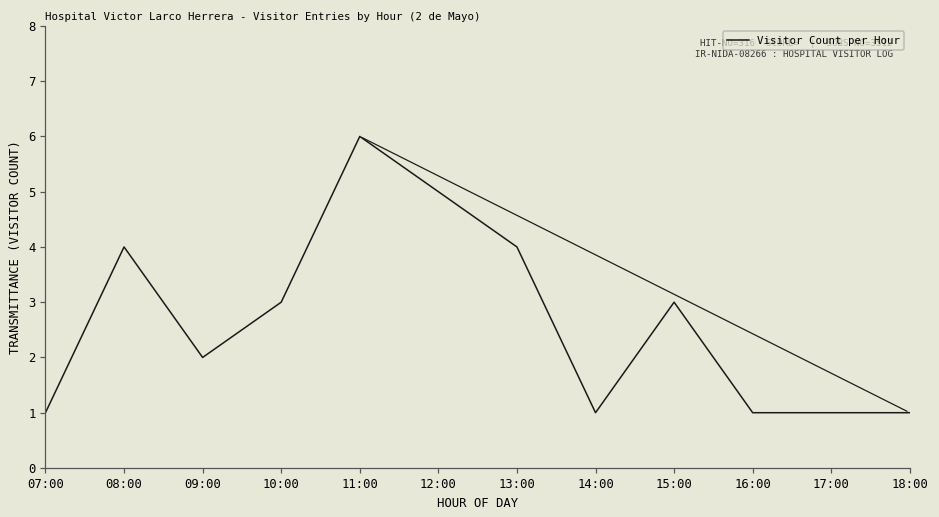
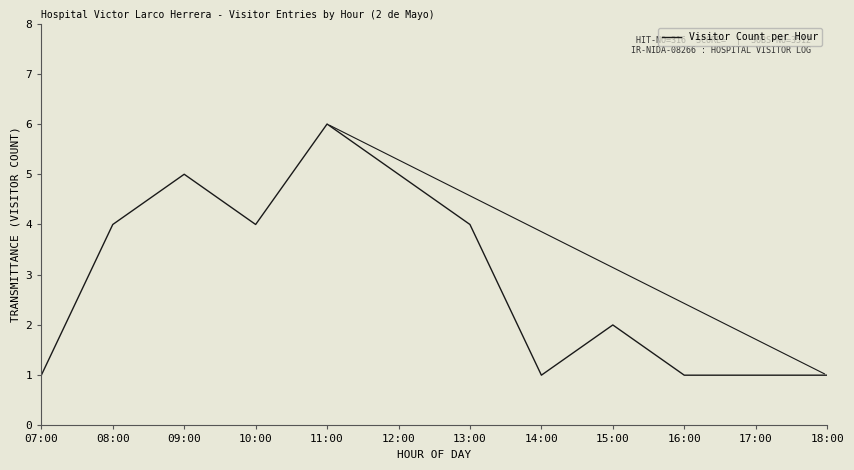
09:00: 2 -> 5
10:00: 3 -> 4
15:00: 3 -> 2
